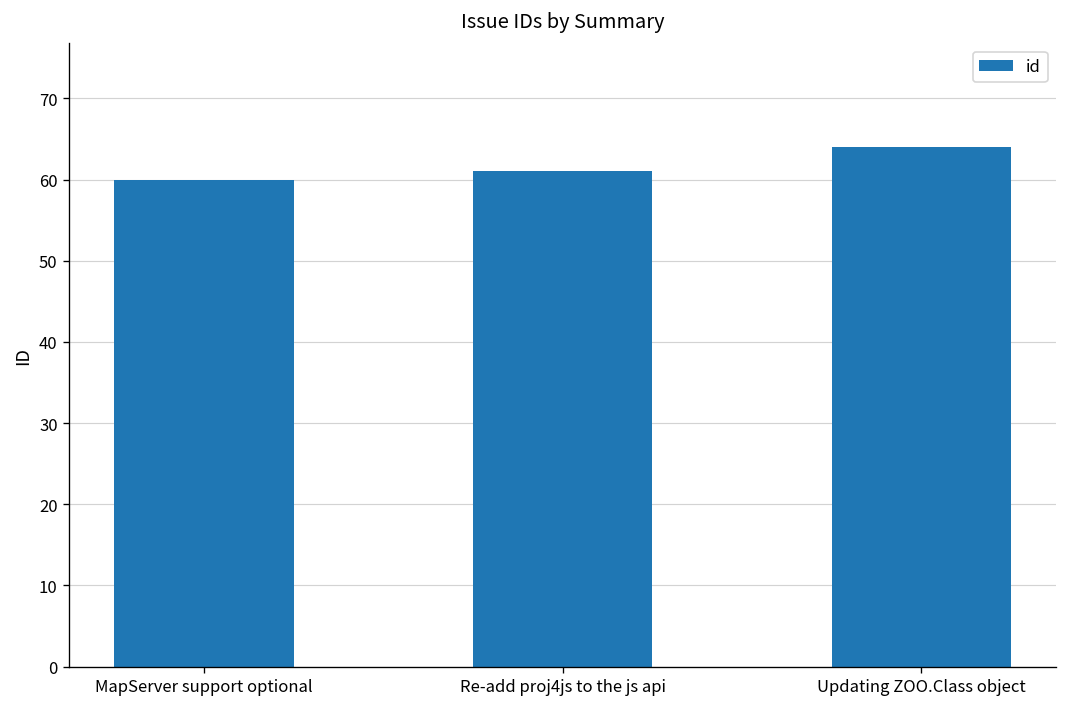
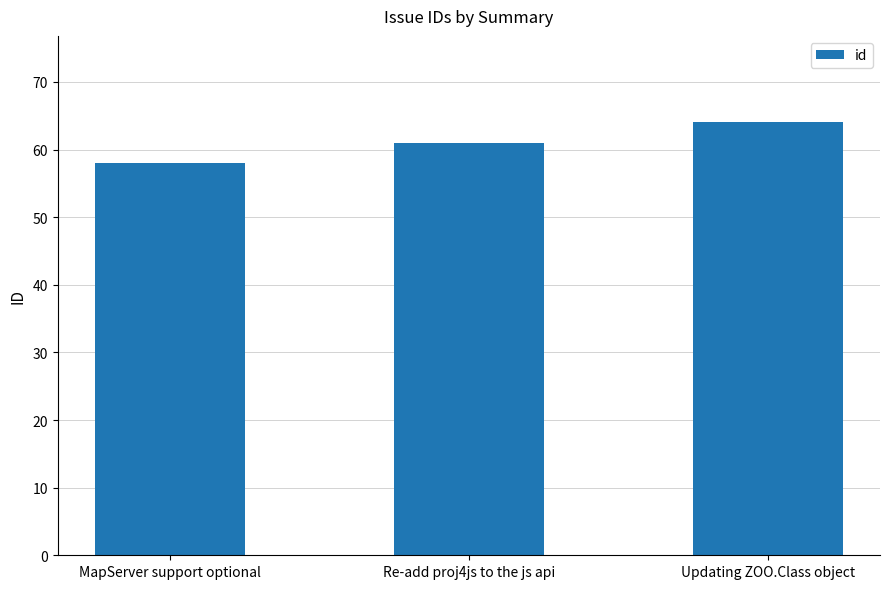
MapServer support optional: 60 -> 58
